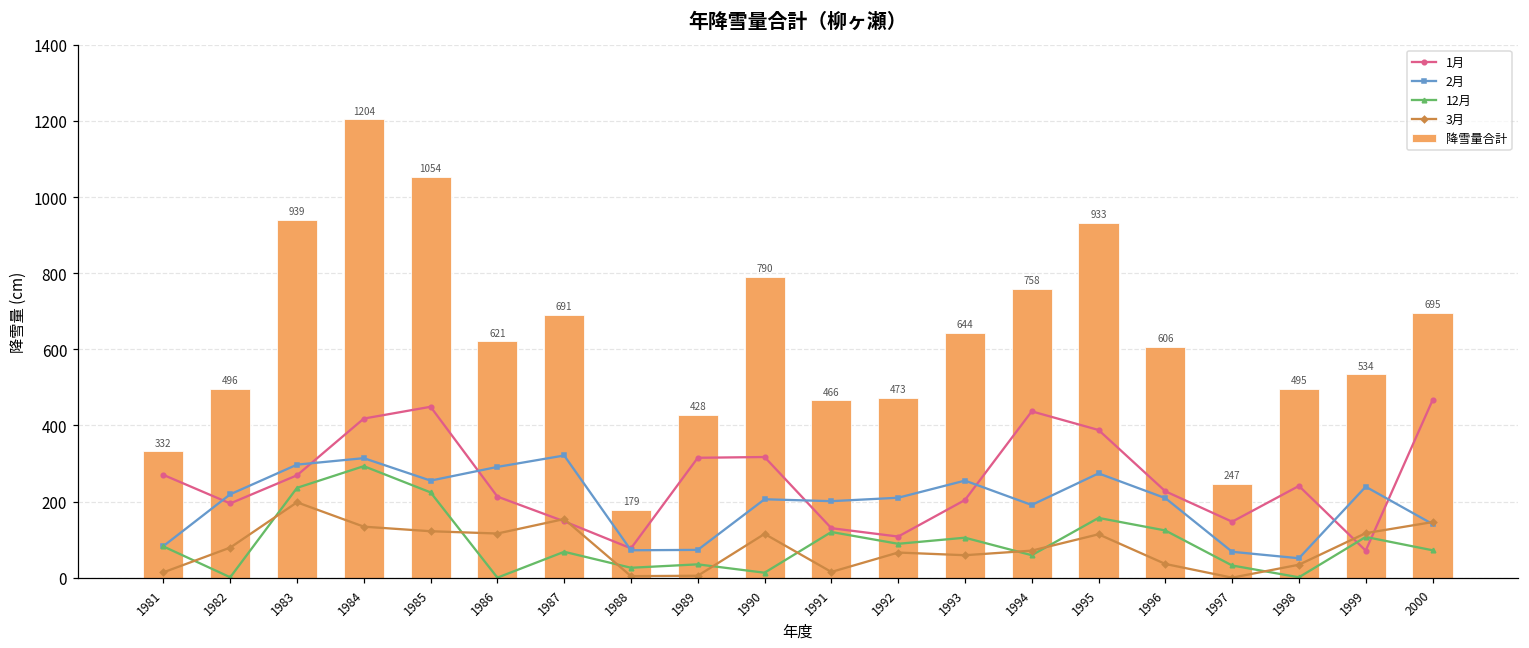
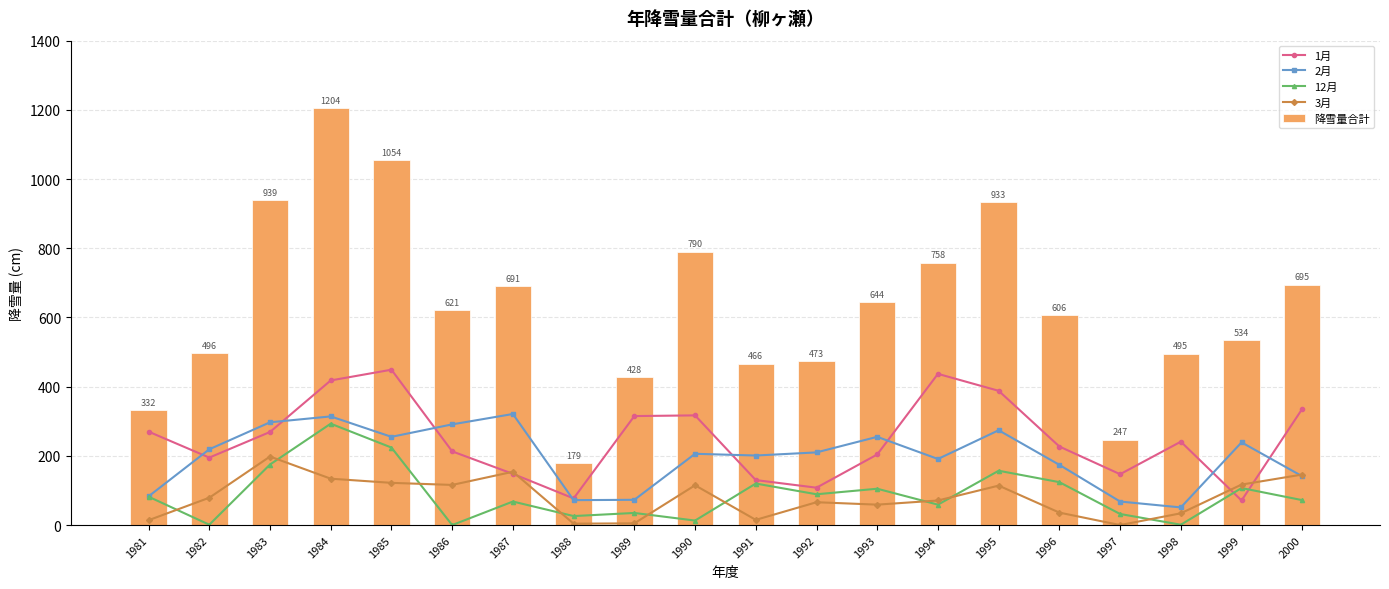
12月, 1983: 240 -> 180
2月, 1996: 210 -> 170
1月, 2000: 470 -> 340
